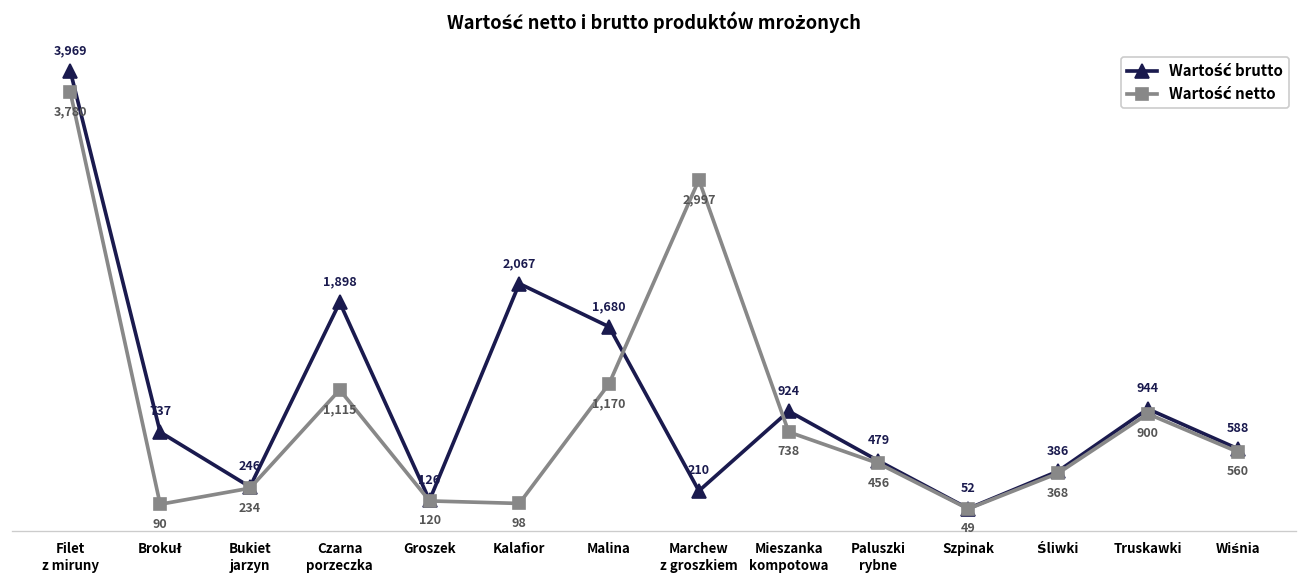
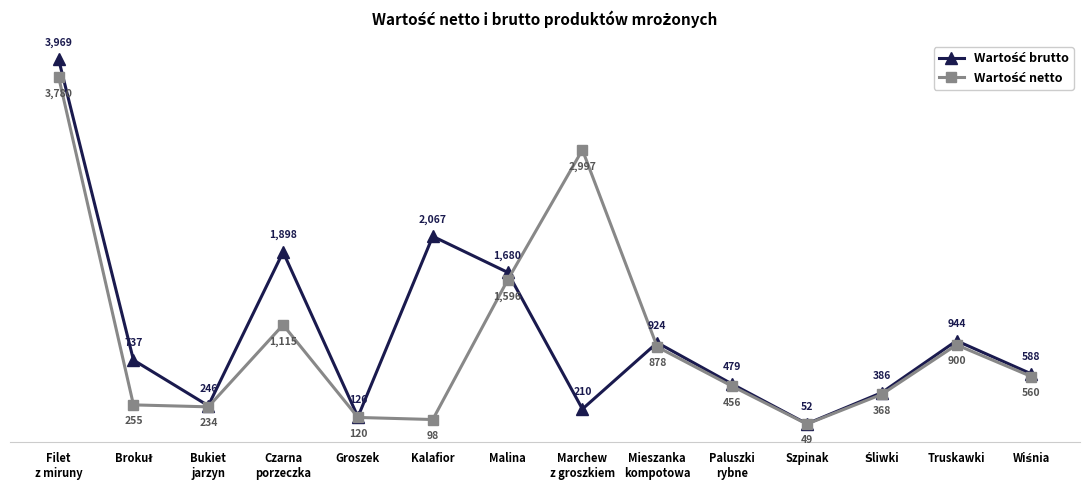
Wartość netto, Brokuł: 90 -> 255
Wartość netto, Malina: 1,170 -> 1,596
Wartość netto, Mieszanka kompotowa: 738 -> 878
